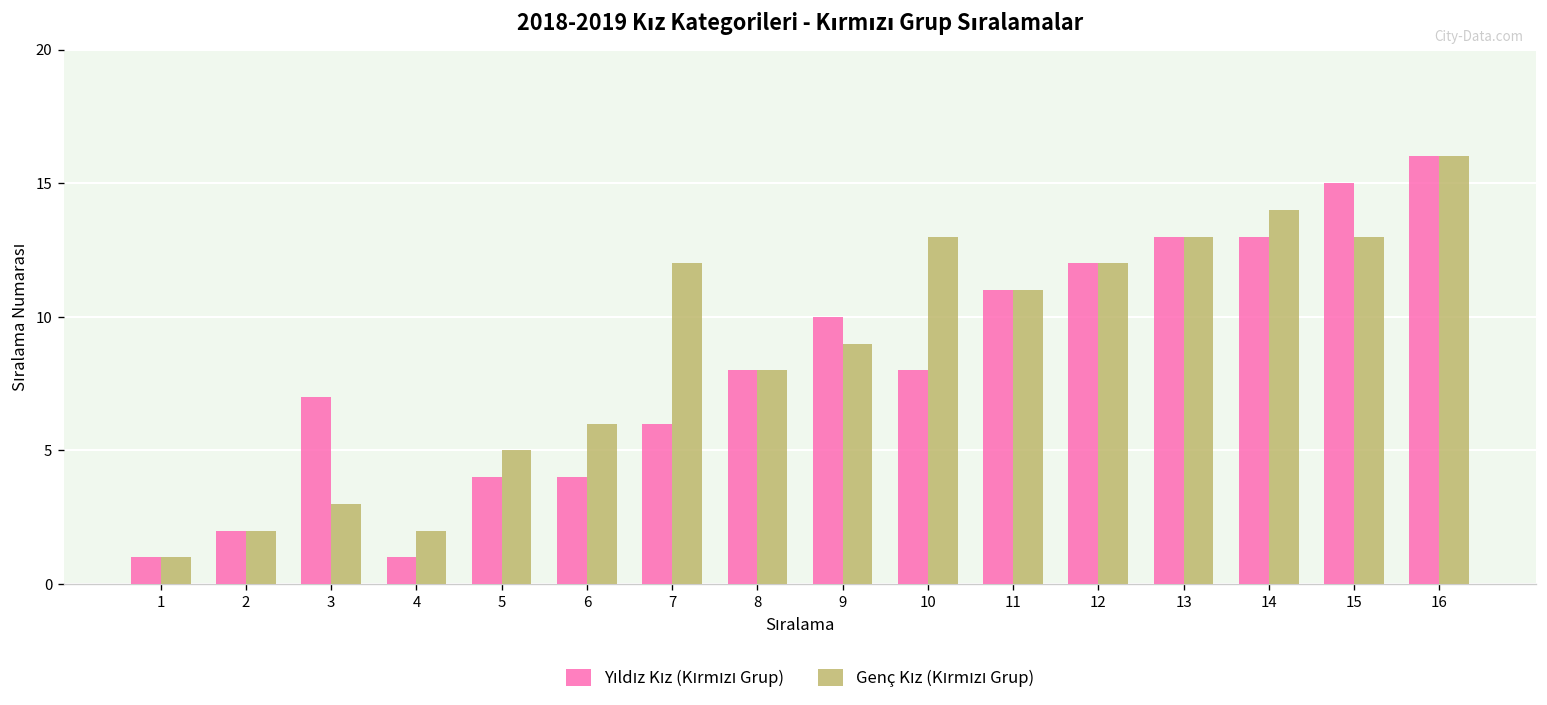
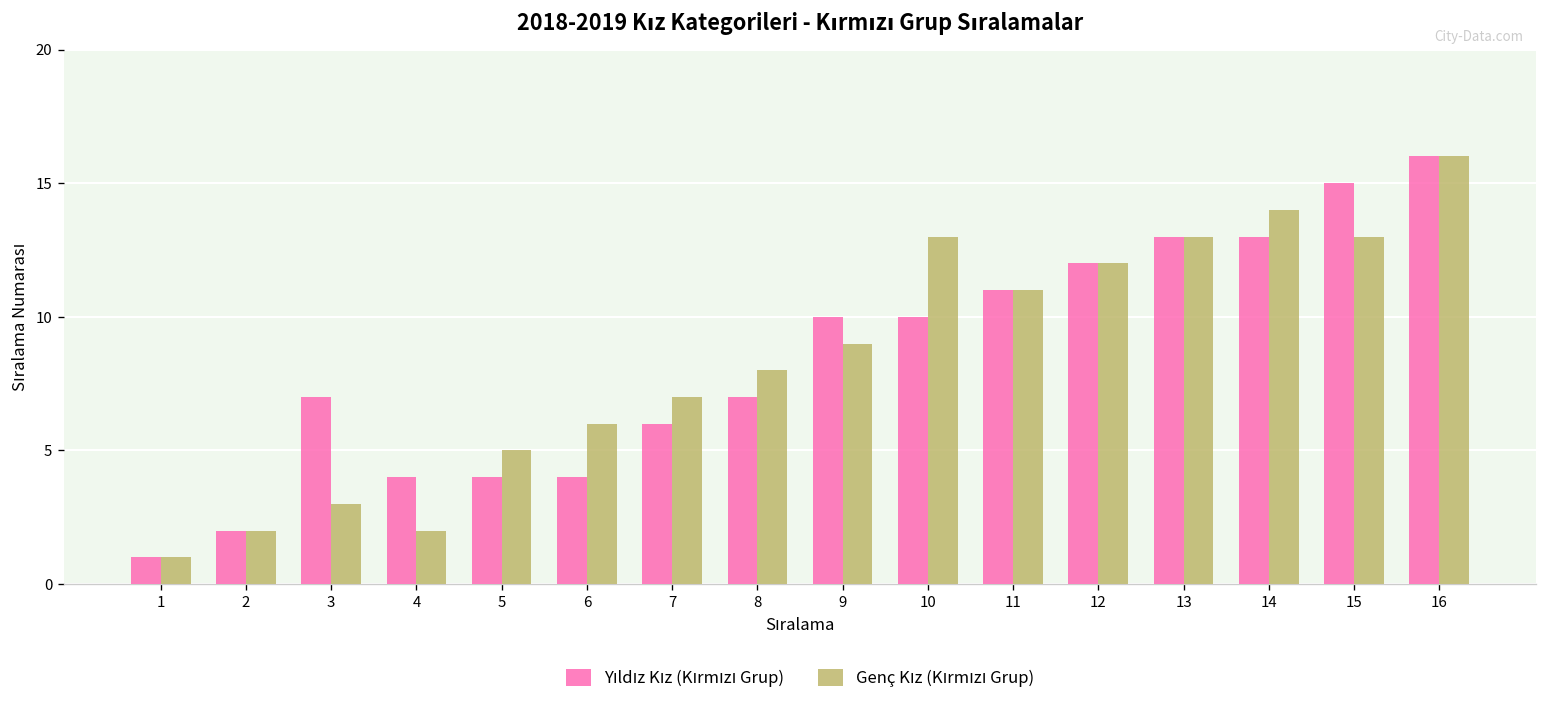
Yıldız Kız (Kırmızı Grup), 4: 1 -> 4
Genç Kız (Kırmızı Grup), 7: 12 -> 7
Yıldız Kız (Kırmızı Grup), 8: 8 -> 7
Yıldız Kız (Kırmızı Grup), 10: 8 -> 10
